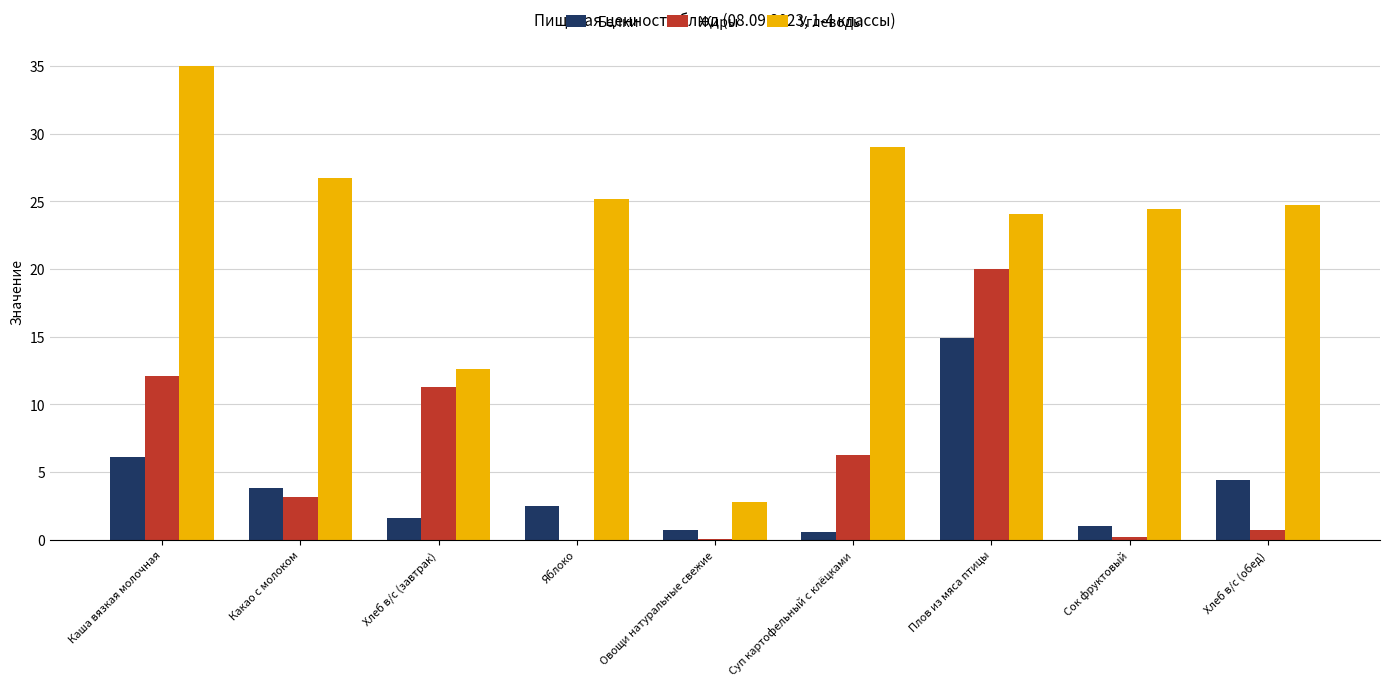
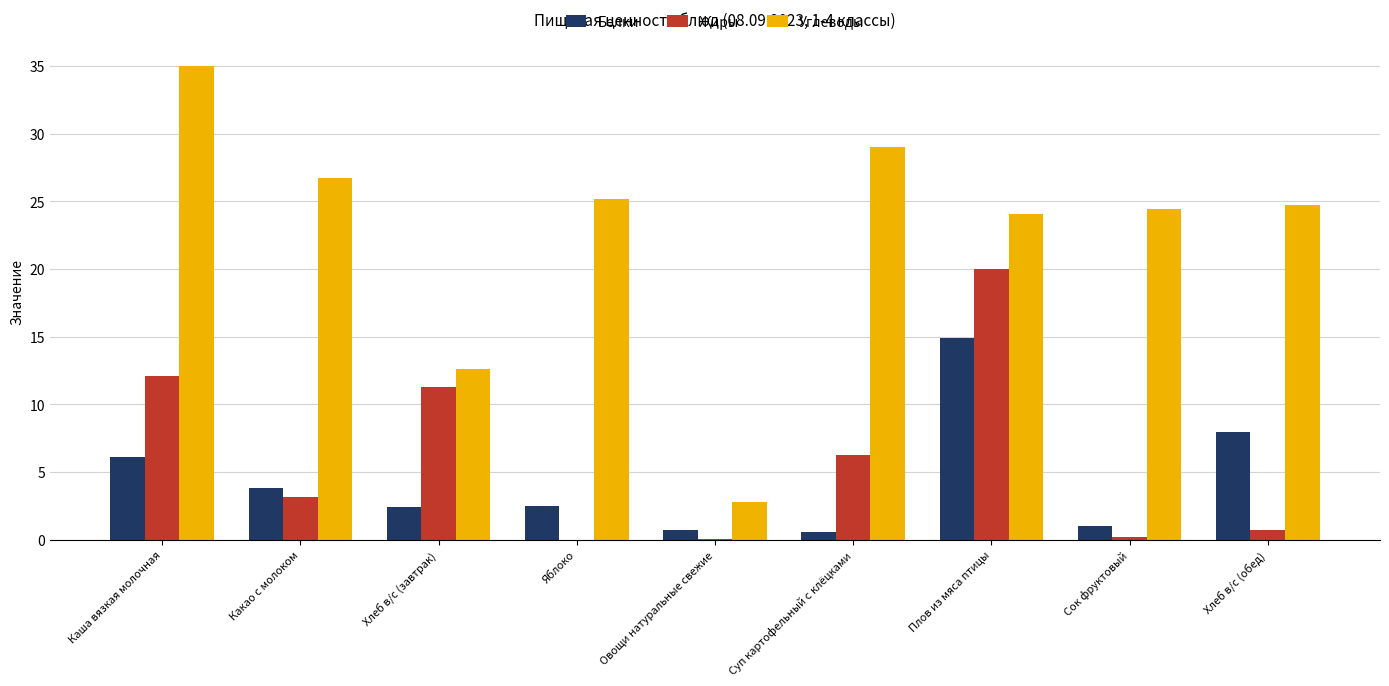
Белки, Хлеб в/с (завтрак): 1.6 -> 2.4
Белки, Хлеб в/с (обед): 4.4 -> 8.0
